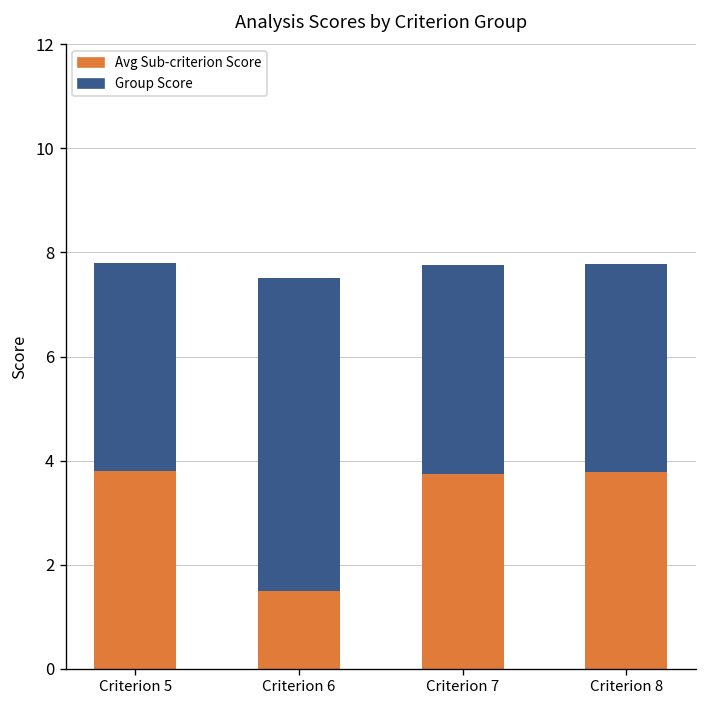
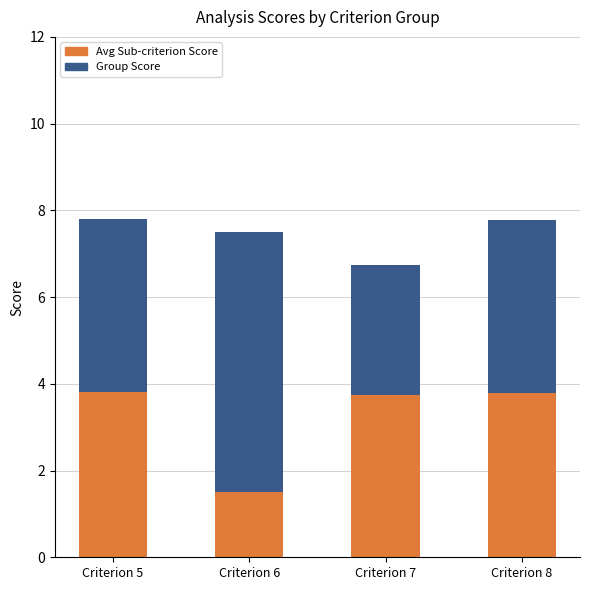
Group Score, Criterion 7: 4 -> 3
